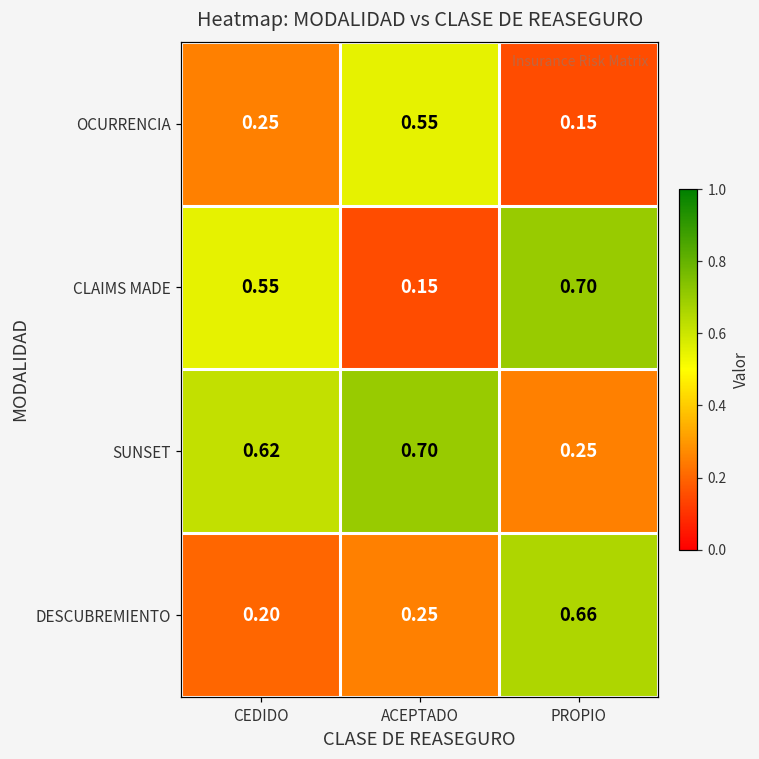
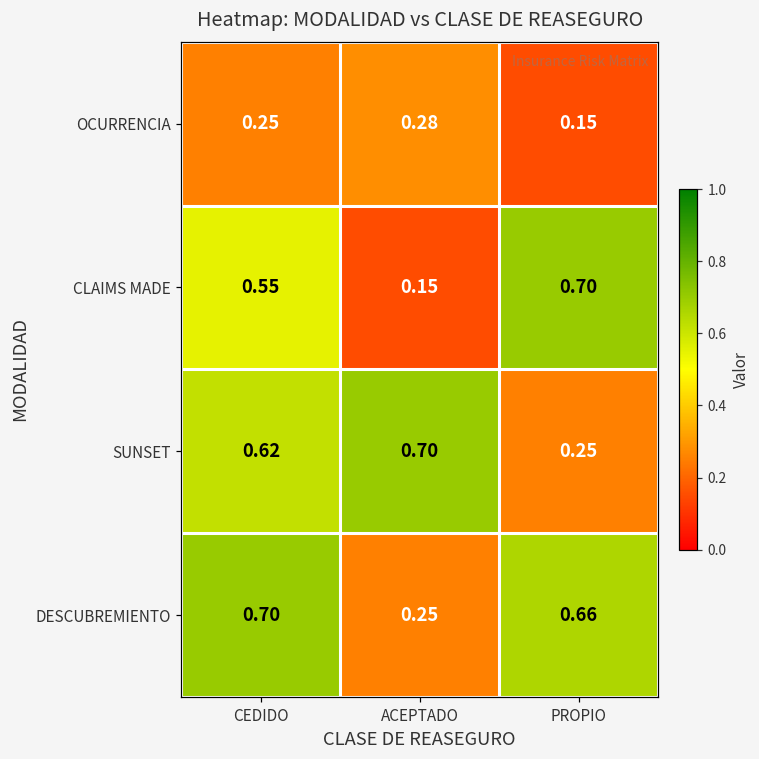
OCURRENCIA, ACEPTADO: 0.55 -> 0.28
DESCUBREMIENTO, CEDIDO: 0.20 -> 0.70
